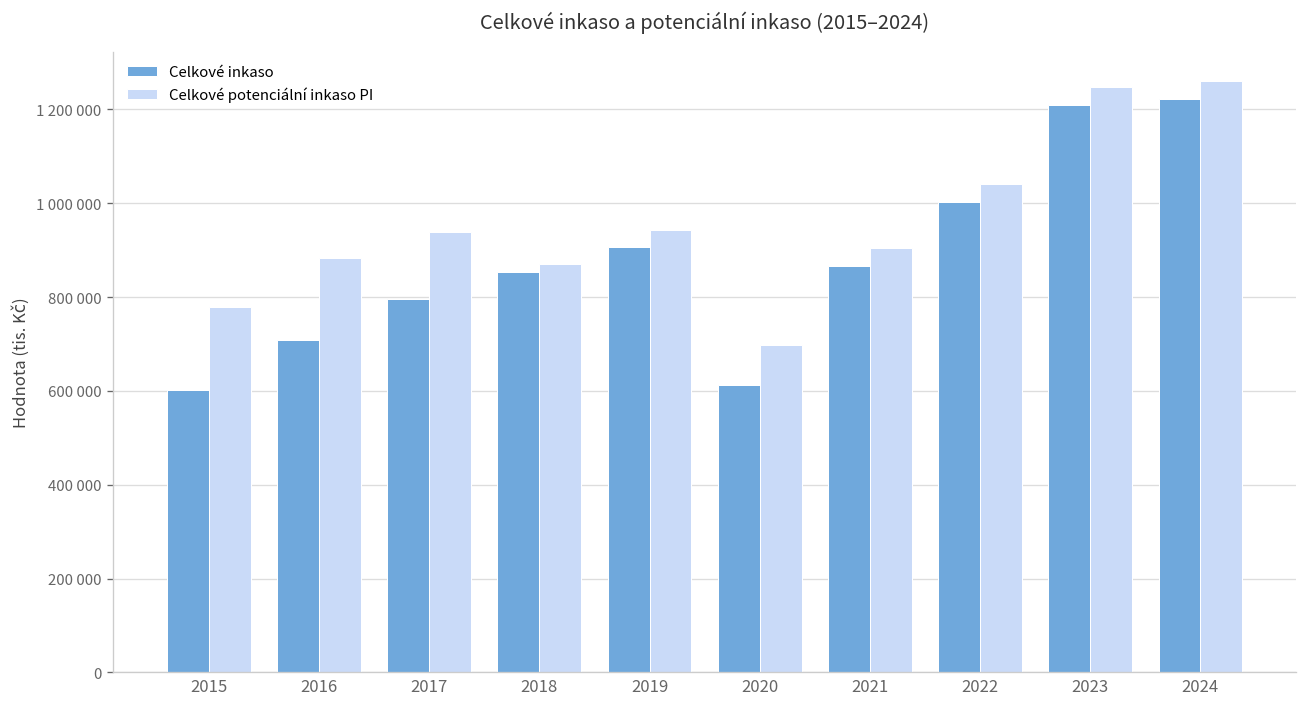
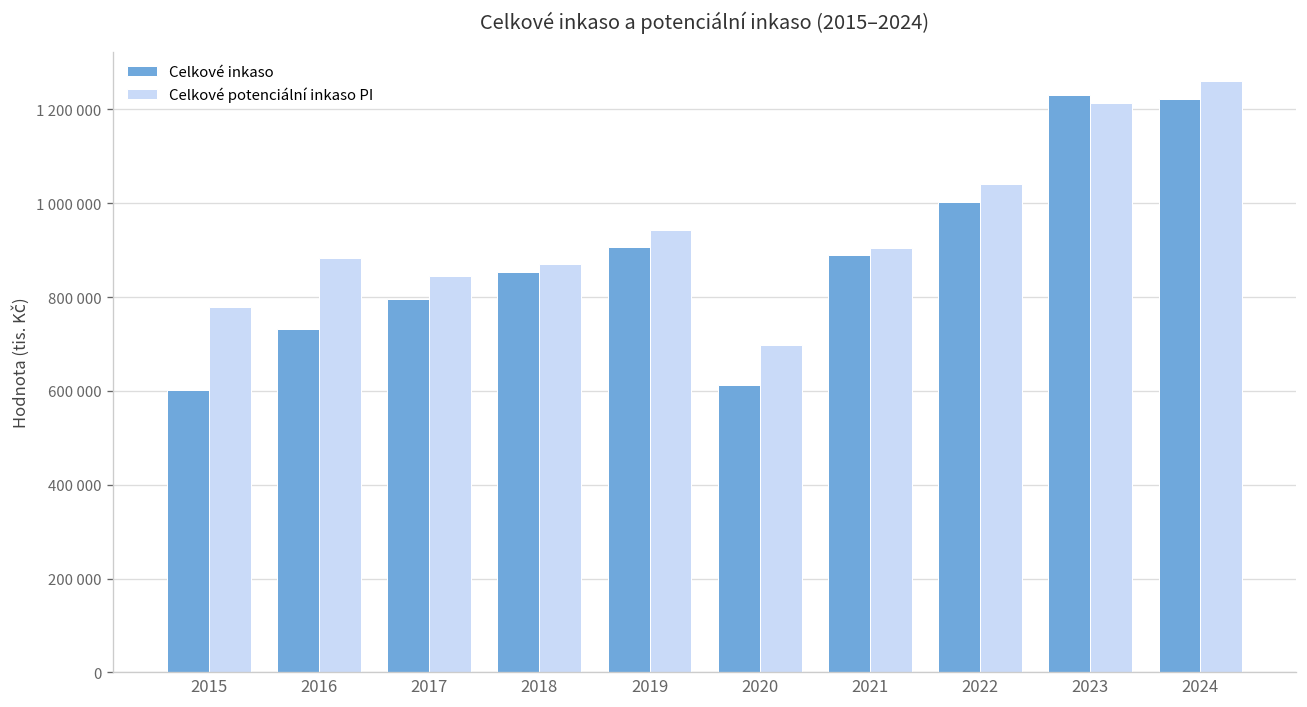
Celkové inkaso, 2016: 710000 -> 730000
Celkové potenciální inkaso PI, 2017: 940000 -> 850000
Celkové inkaso, 2021: 870000 -> 890000
Celkové inkaso, 2023: 1210000 -> 1230000
Celkové potenciální inkaso PI, 2023: 1250000 -> 1210000
